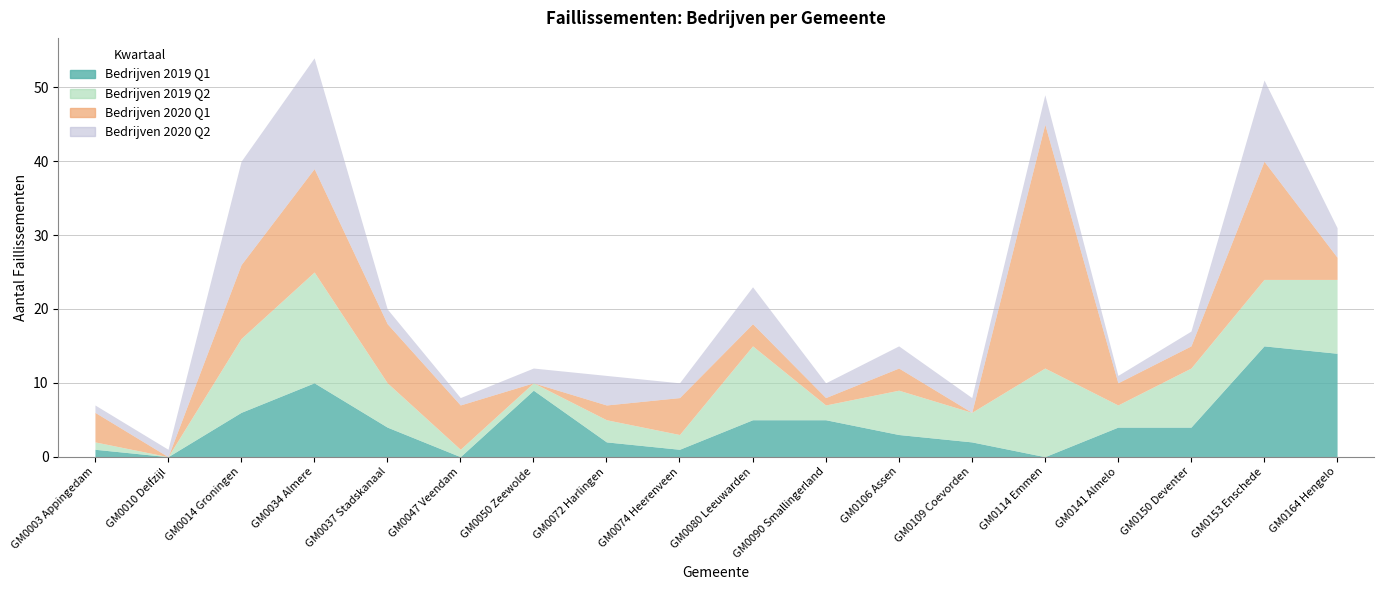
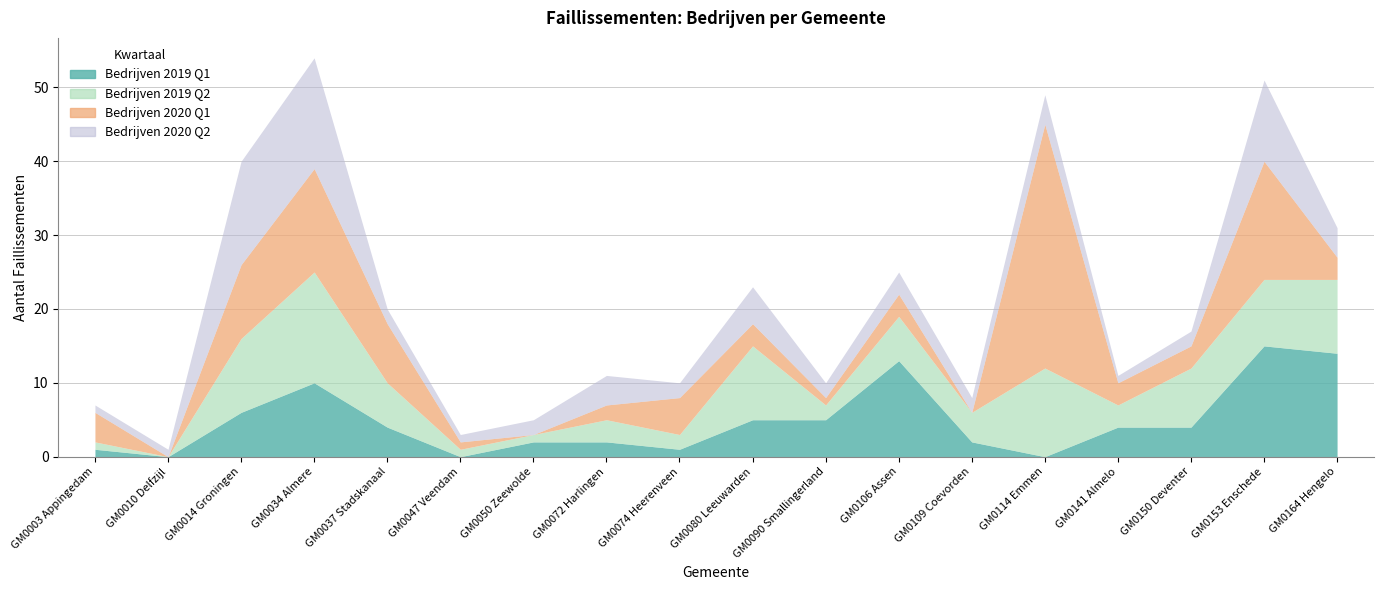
Bedrijven 2020 Q1, GM0047 Veendam: 6 -> 1
Bedrijven 2019 Q1, GM0050 Zeewolde: 9 -> 2
Bedrijven 2019 Q1, GM0106 Assen: 3 -> 13
